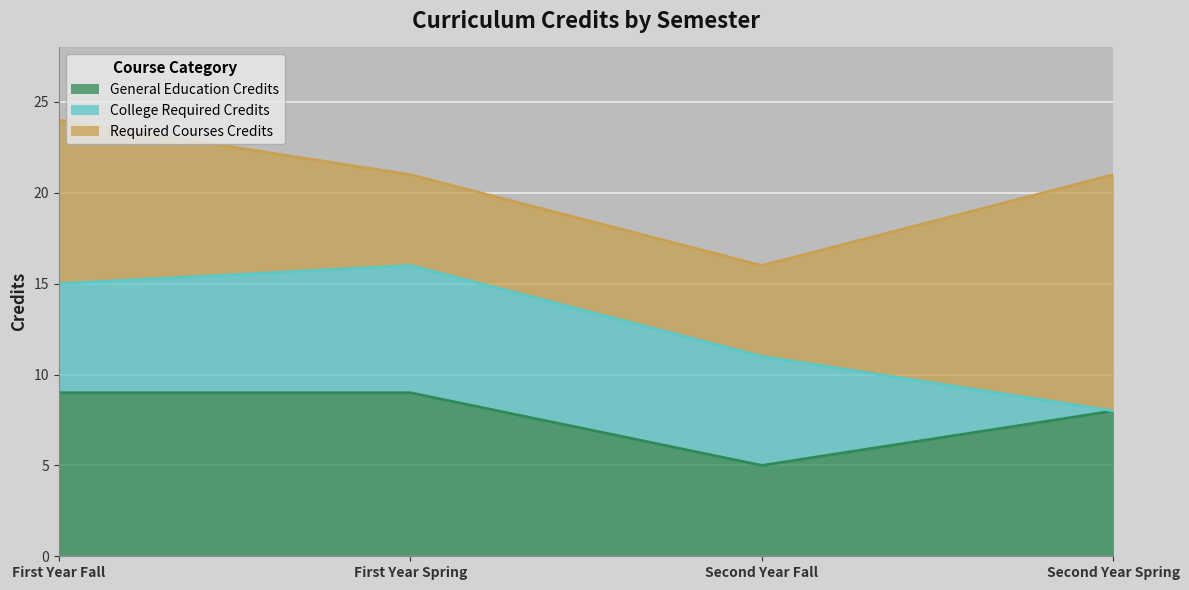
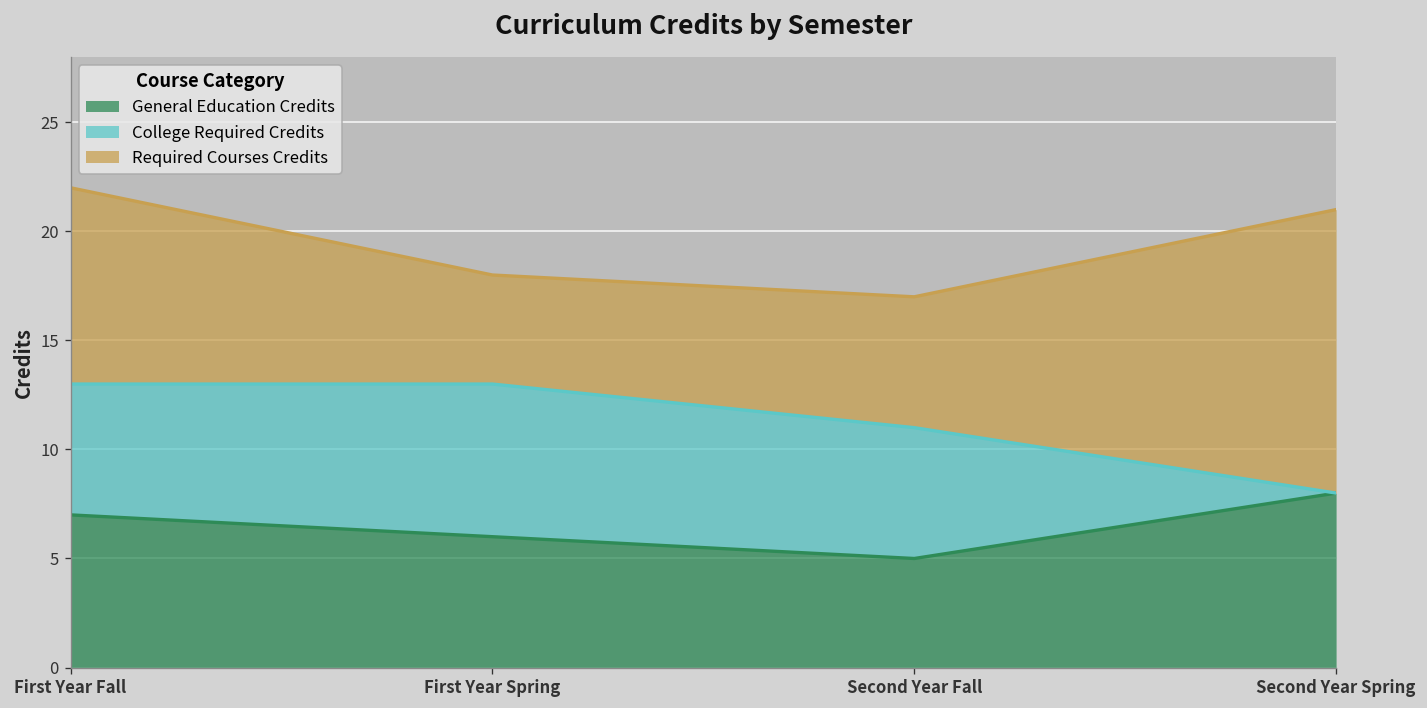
General Education Credits, First Year Fall: 9 -> 7
General Education Credits, First Year Spring: 9 -> 6
Required Courses Credits, Second Year Fall: 5 -> 6
